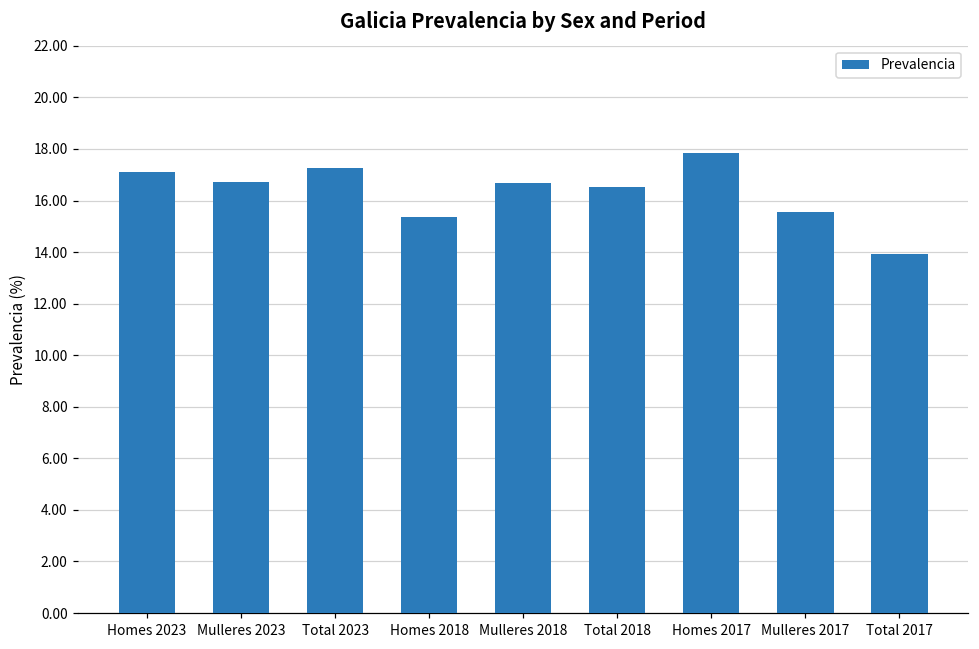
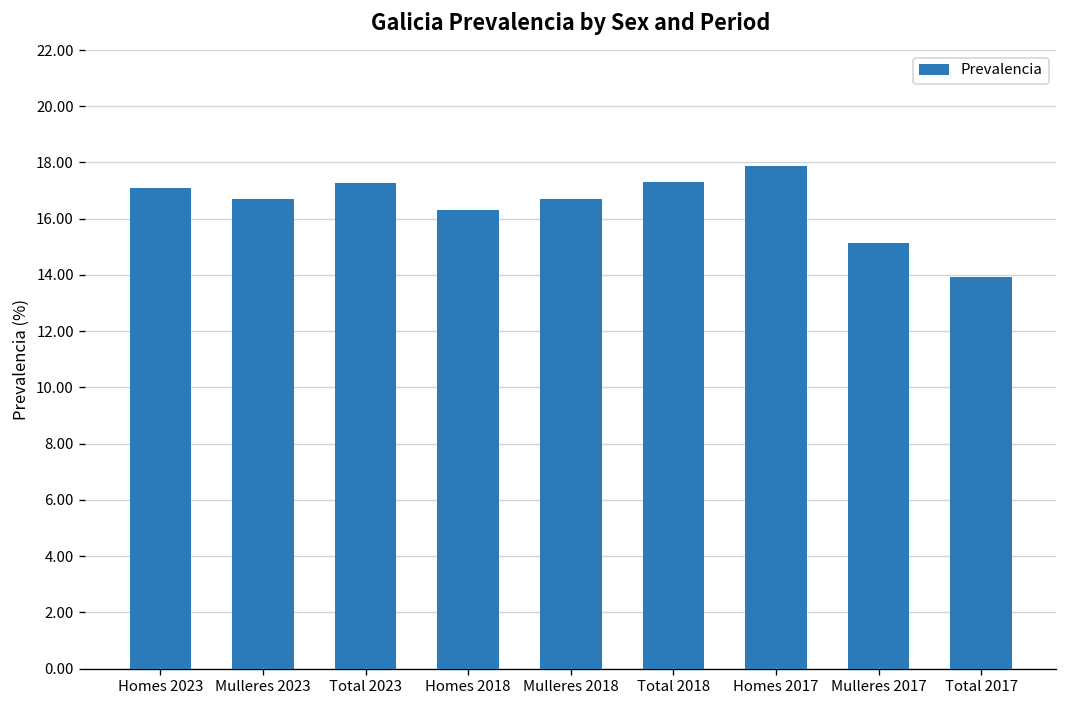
Homes 2018: 15.4 -> 16.3
Total 2018: 16.5 -> 17.3
Mulleres 2017: 15.6 -> 15.1
